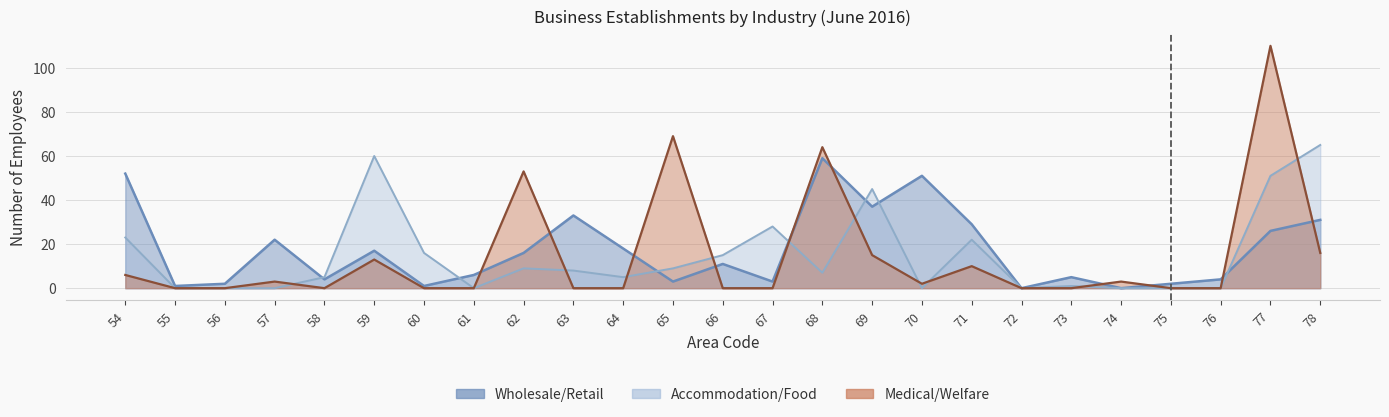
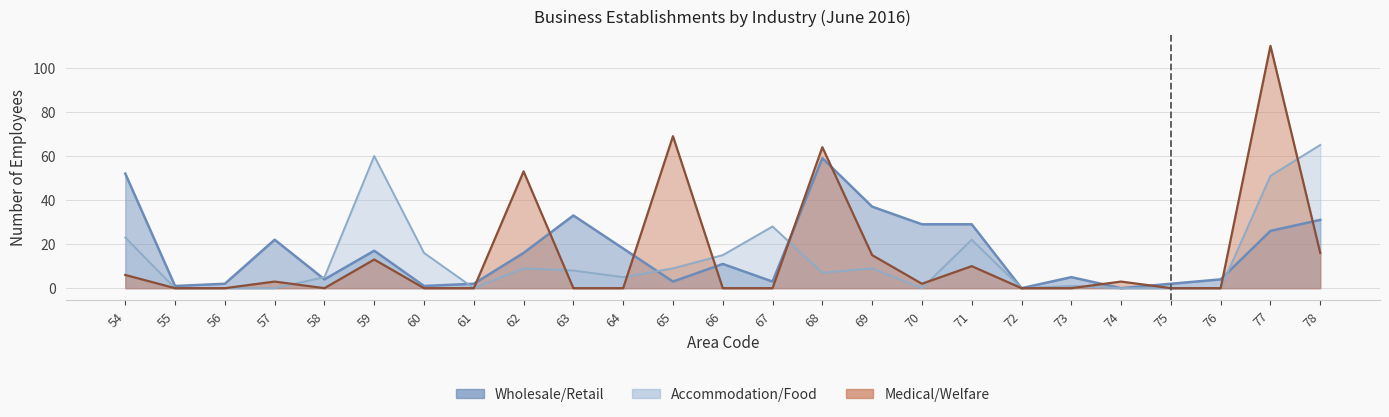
Wholesale/Retail, 61: 6 -> 2
Accommodation/Food, 69: 45 -> 9
Wholesale/Retail, 70: 51 -> 29
